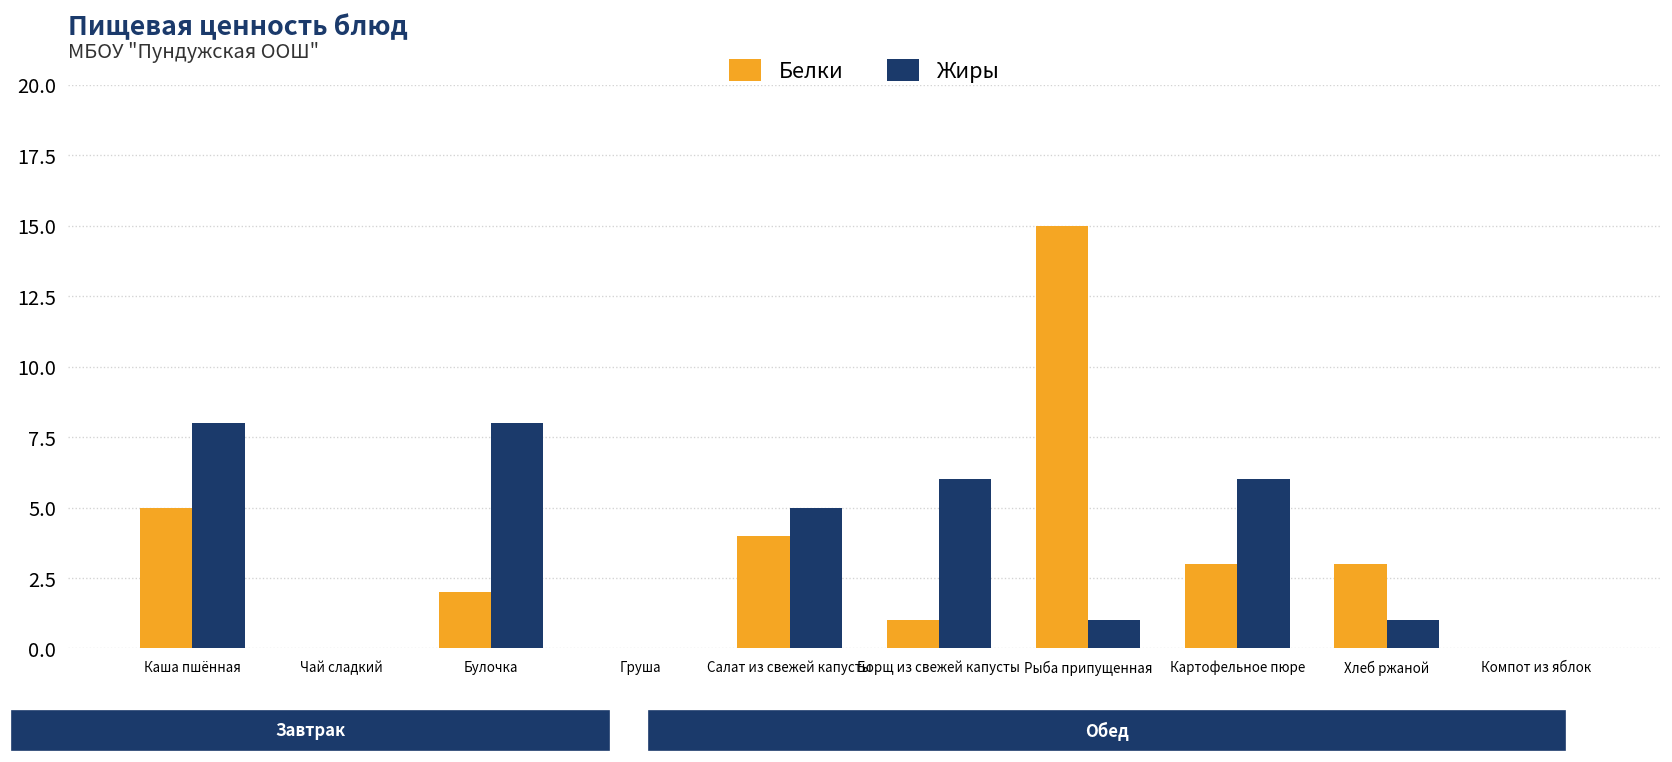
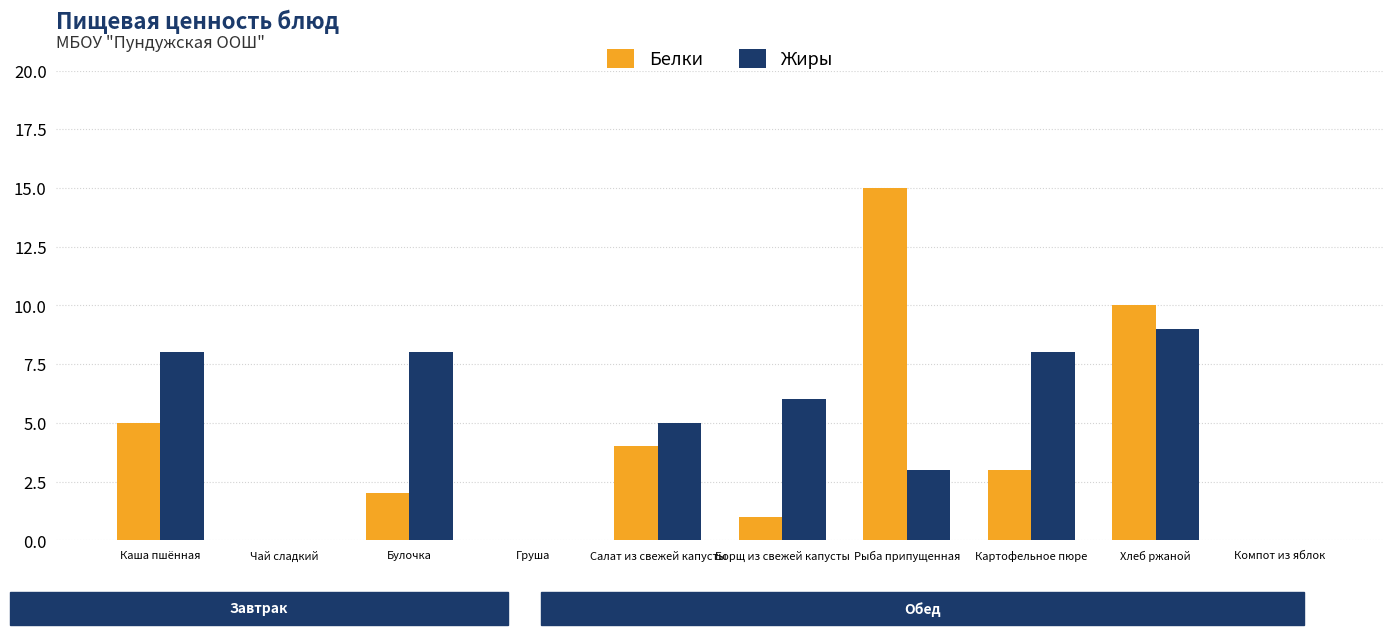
Жиры, Рыба припущенная: 1 -> 3
Жиры, Картофельное пюре: 6 -> 8
Белки, Хлеб ржаной: 3 -> 10
Жиры, Хлеб ржаной: 1 -> 9
